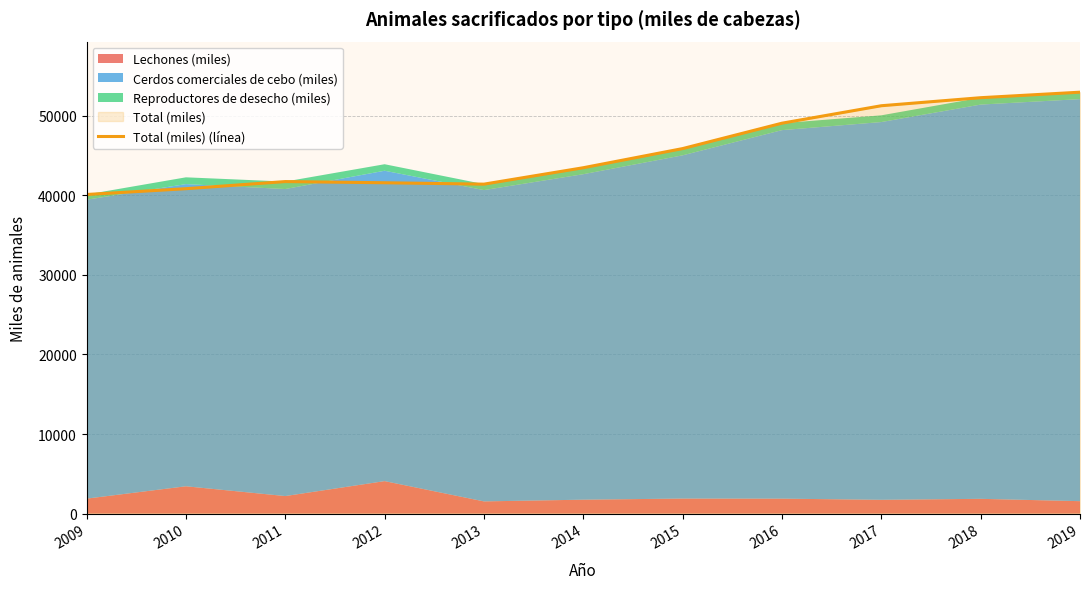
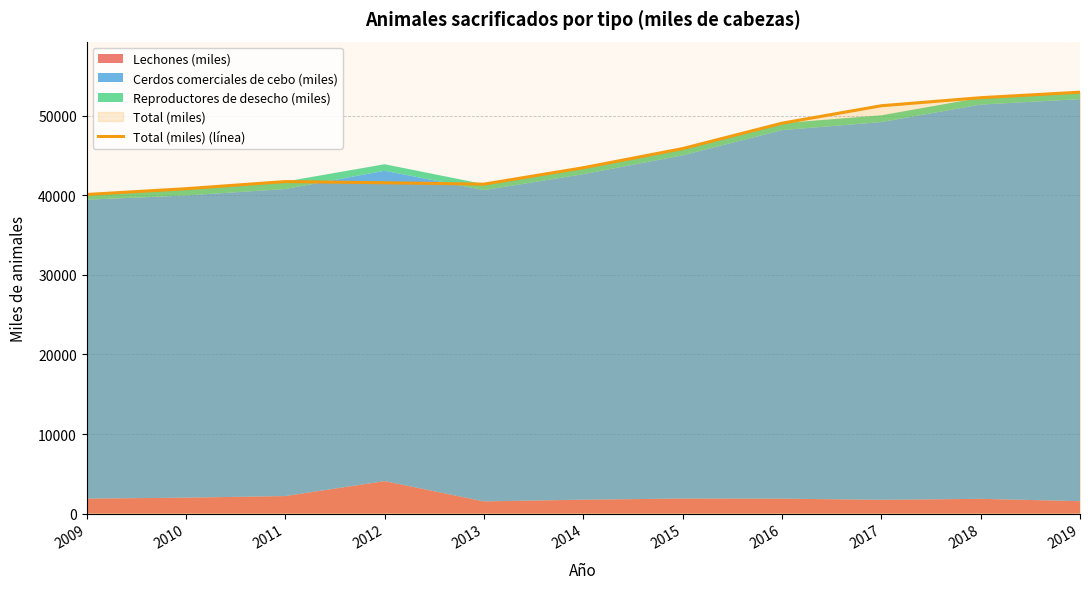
Lechones (miles), 2010: 3000 -> 2000
